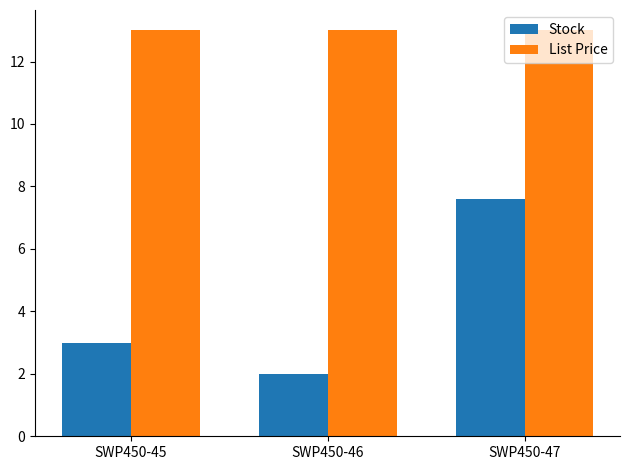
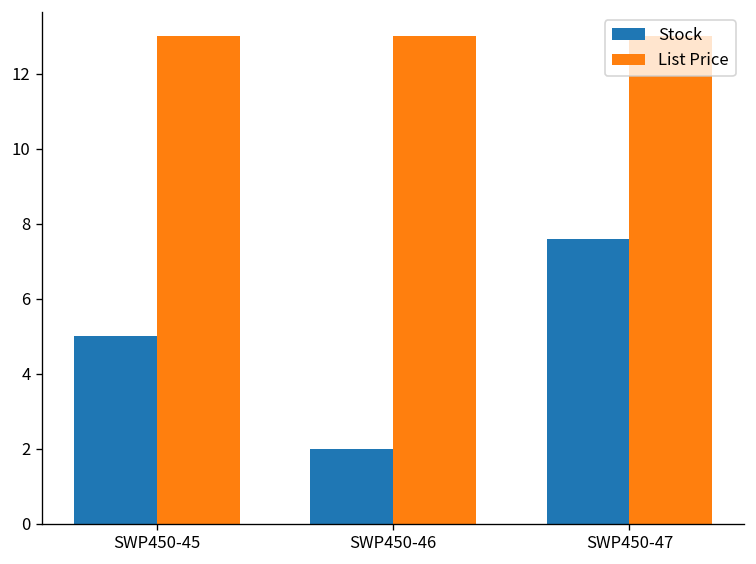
Stock, SWP450-45: 3 -> 5
